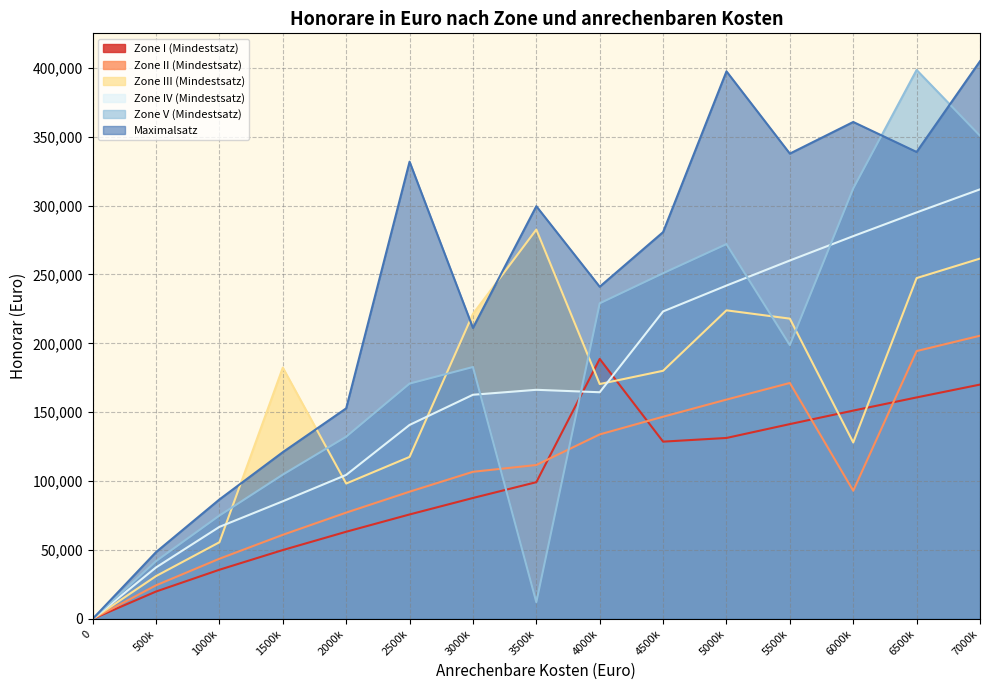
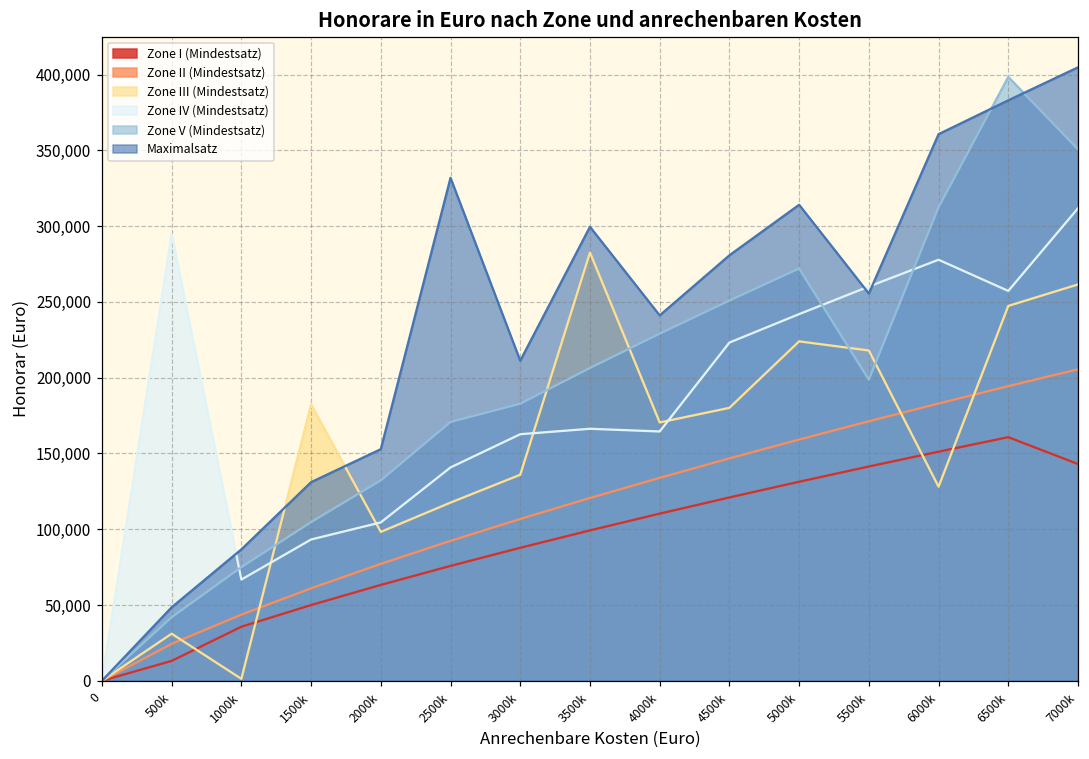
Zone I (Mindestsatz), 500k: 20,000 -> 13,000
Zone IV (Mindestsatz), 500k: 37,000 -> 295,000
Zone III (Mindestsatz), 1000k: 56,000 -> 1,000
Zone IV (Mindestsatz), 1500k: 85,000 -> 93,000
Maximalsatz, 1500k: 121,000 -> 131,000
Zone III (Mindestsatz), 3000k: 221,000 -> 136,000
Zone II (Mindestsatz), 3500k: 112,000 -> 121,000
Zone V (Mindestsatz), 3500k: 12,000 -> 206,000
Zone I (Mindestsatz), 4000k: 189,000 -> 110,000
Zone I (Mindestsatz), 4500k: 129,000 -> 121,000
Maximalsatz, 5000k: 397,000 -> 314,000
Maximalsatz, 5500k: 338,000 -> 256,000
Zone II (Mindestsatz), 6000k: 93,000 -> 183,000
Zone IV (Mindestsatz), 6500k: 295,000 -> 257,000
Maximalsatz, 6500k: 339,000 -> 383,000
Zone I (Mindestsatz), 7000k: 170,000 -> 143,000
